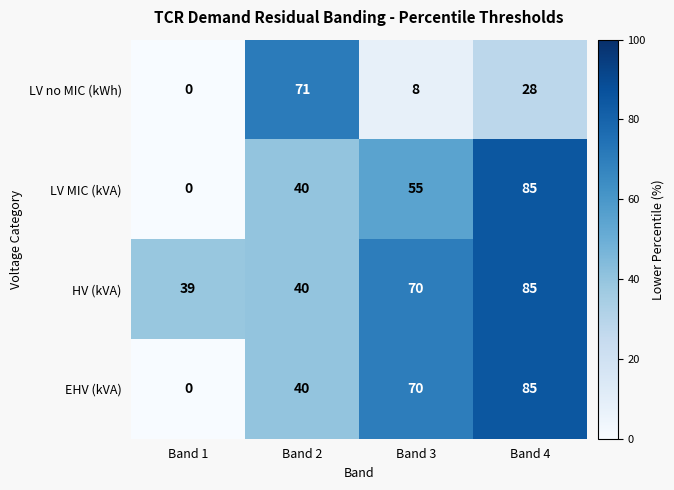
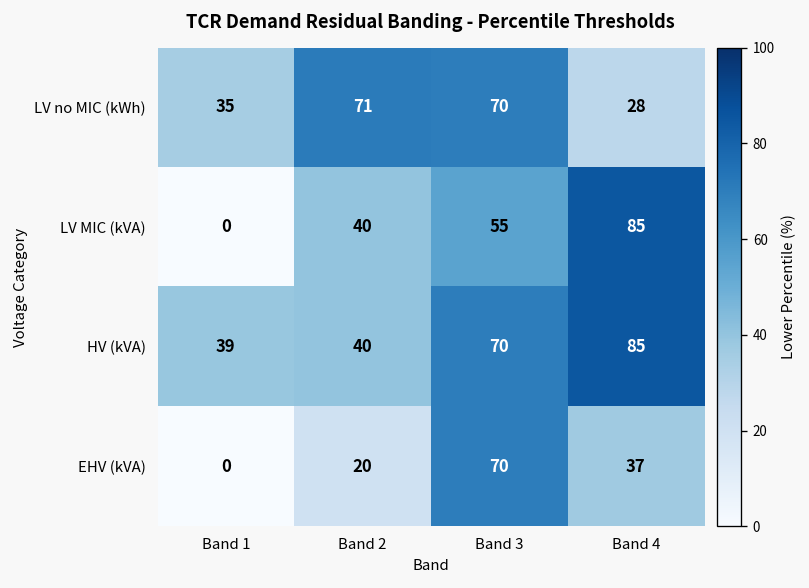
LV no MIC (kWh), Band 1: 0 -> 35
LV no MIC (kWh), Band 3: 8 -> 70
EHV (kVA), Band 2: 40 -> 20
EHV (kVA), Band 4: 85 -> 37
